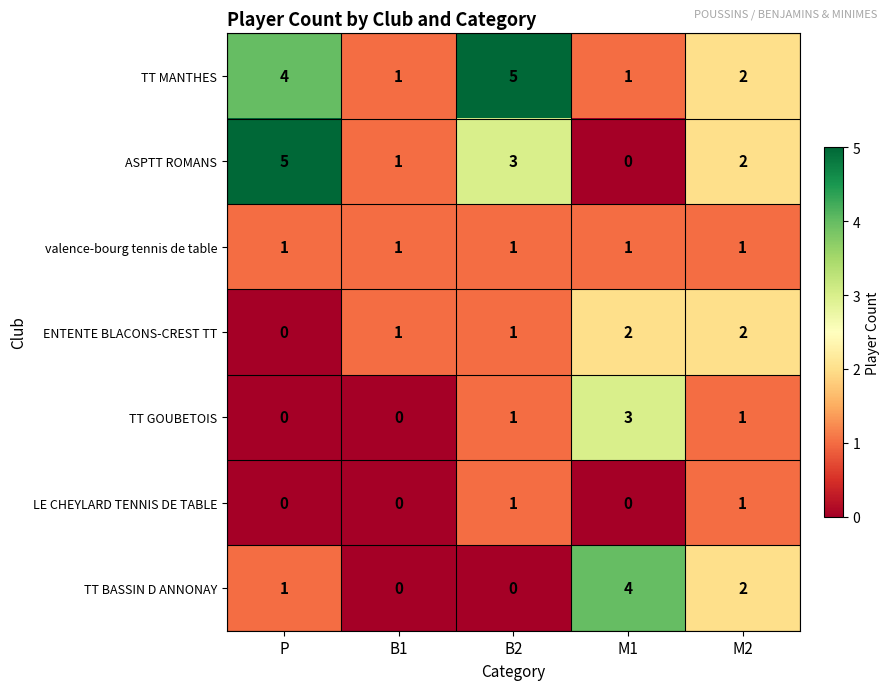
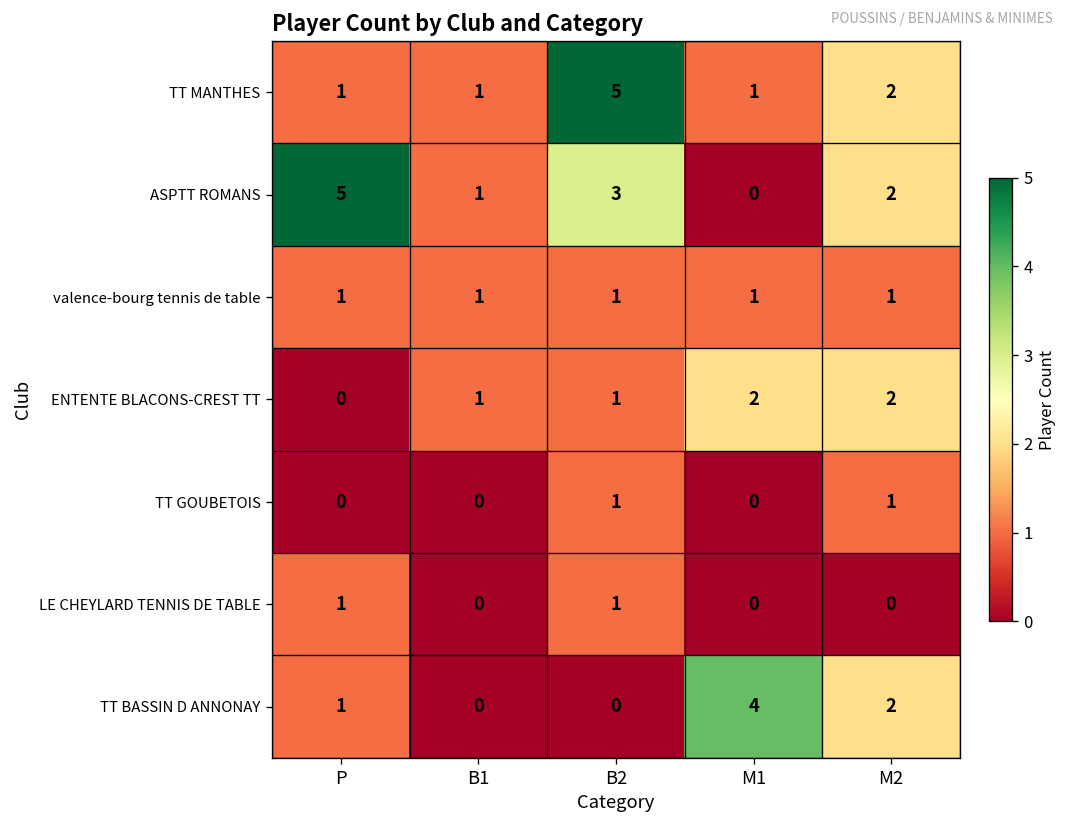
TT MANTHES, P: 4 -> 1
TT GOUBETOIS, M1: 3 -> 0
LE CHEYLARD TENNIS DE TABLE, P: 0 -> 1
LE CHEYLARD TENNIS DE TABLE, M2: 1 -> 0
